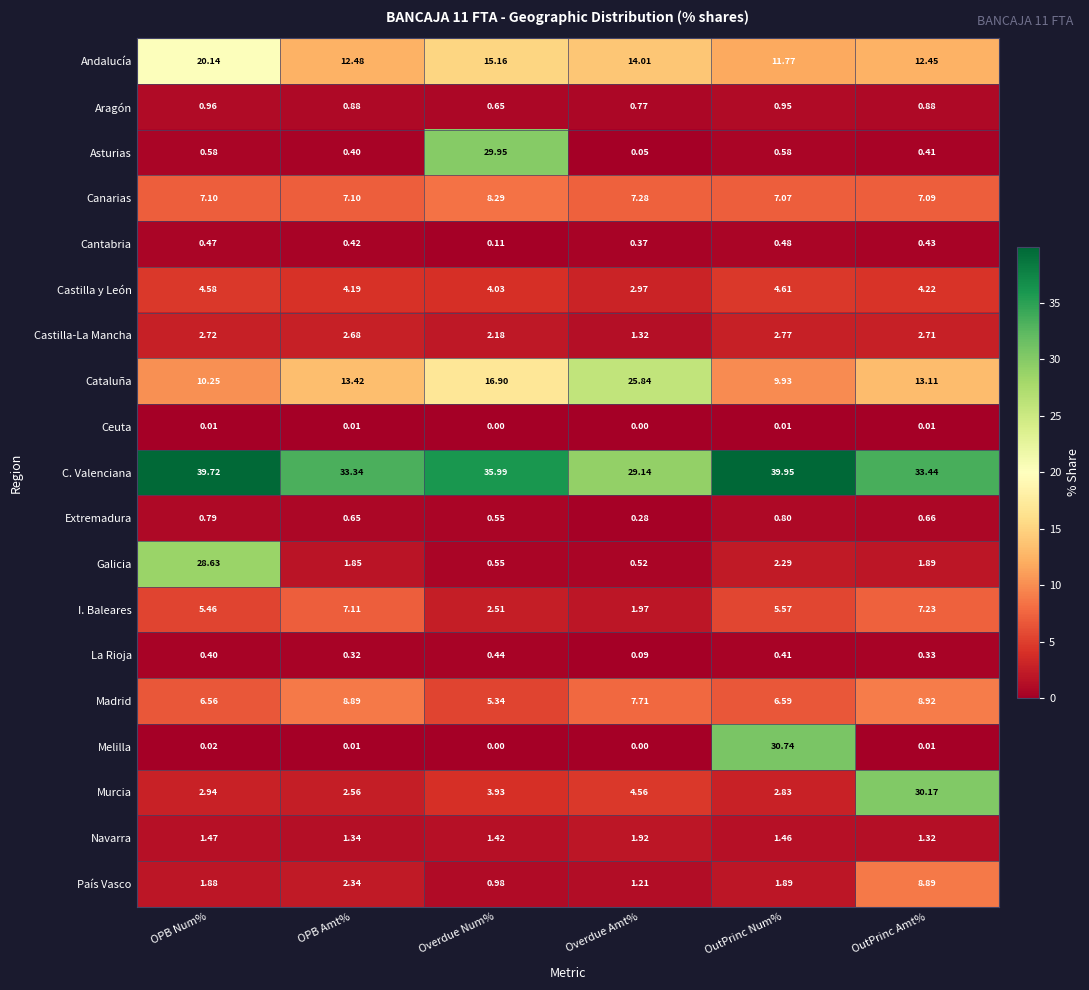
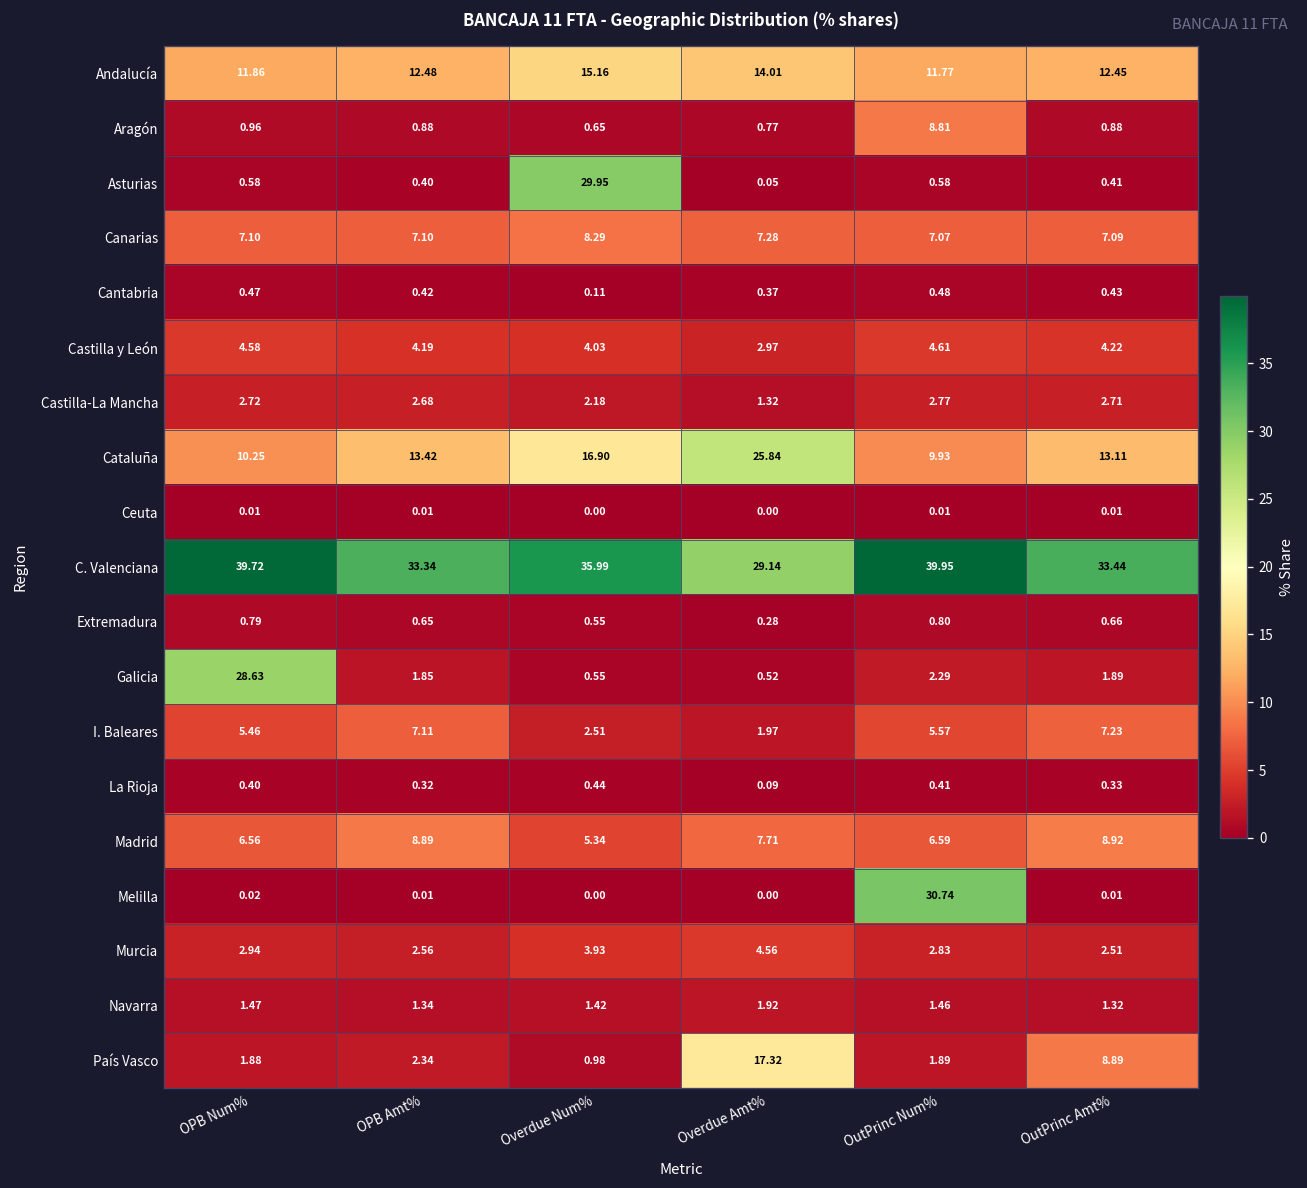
Andalucía, OPB Num%: 20.14 -> 11.86
Aragón, OutPrinc Num%: 0.95 -> 8.81
Murcia, OutPrinc Amt%: 30.17 -> 2.51
País Vasco, Overdue Amt%: 1.21 -> 17.32
